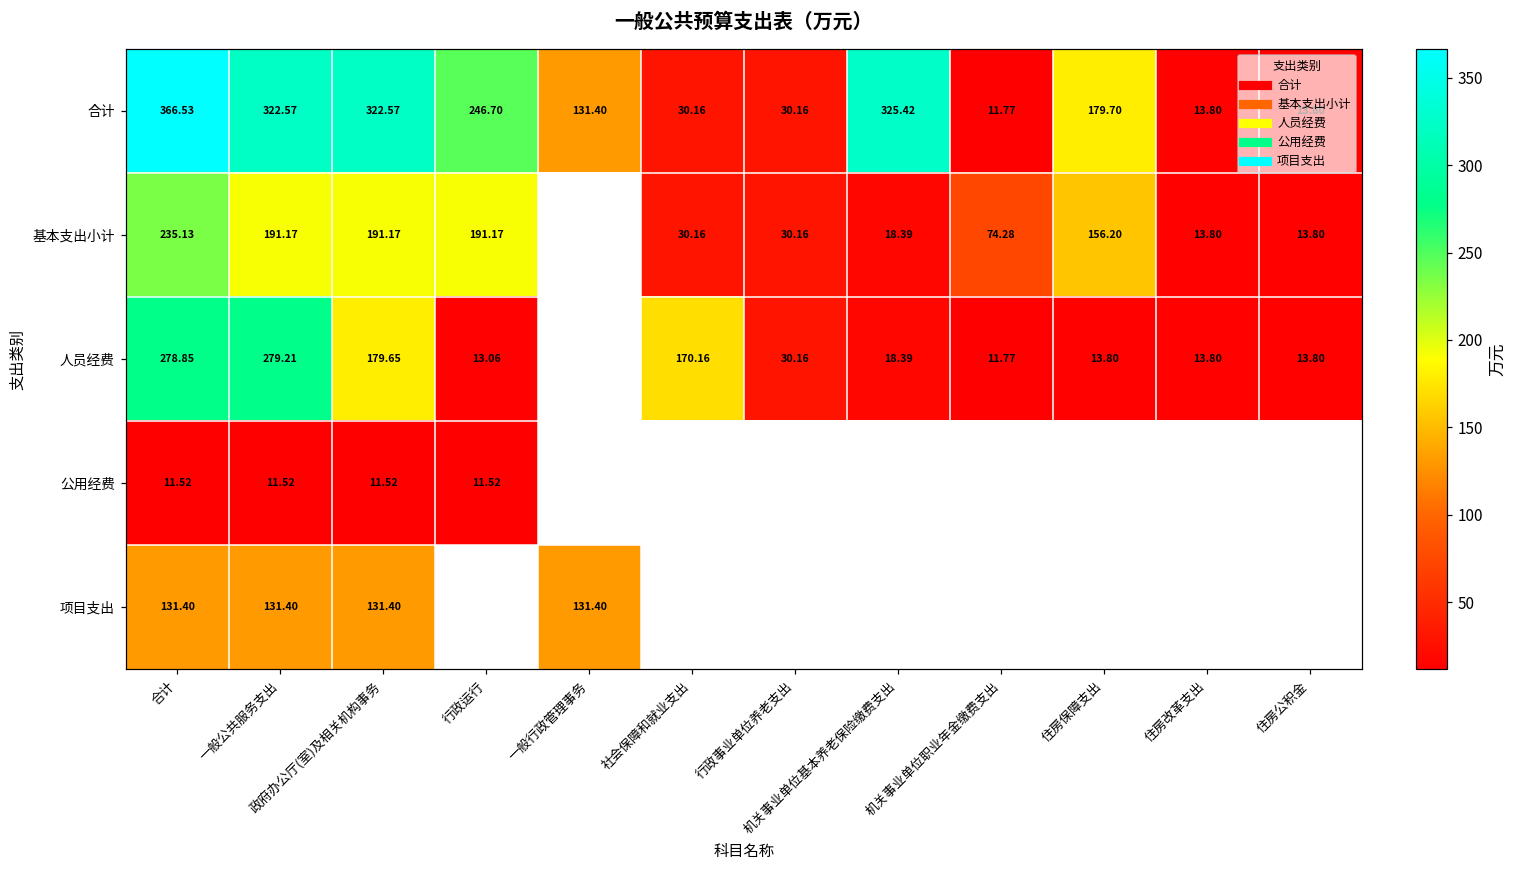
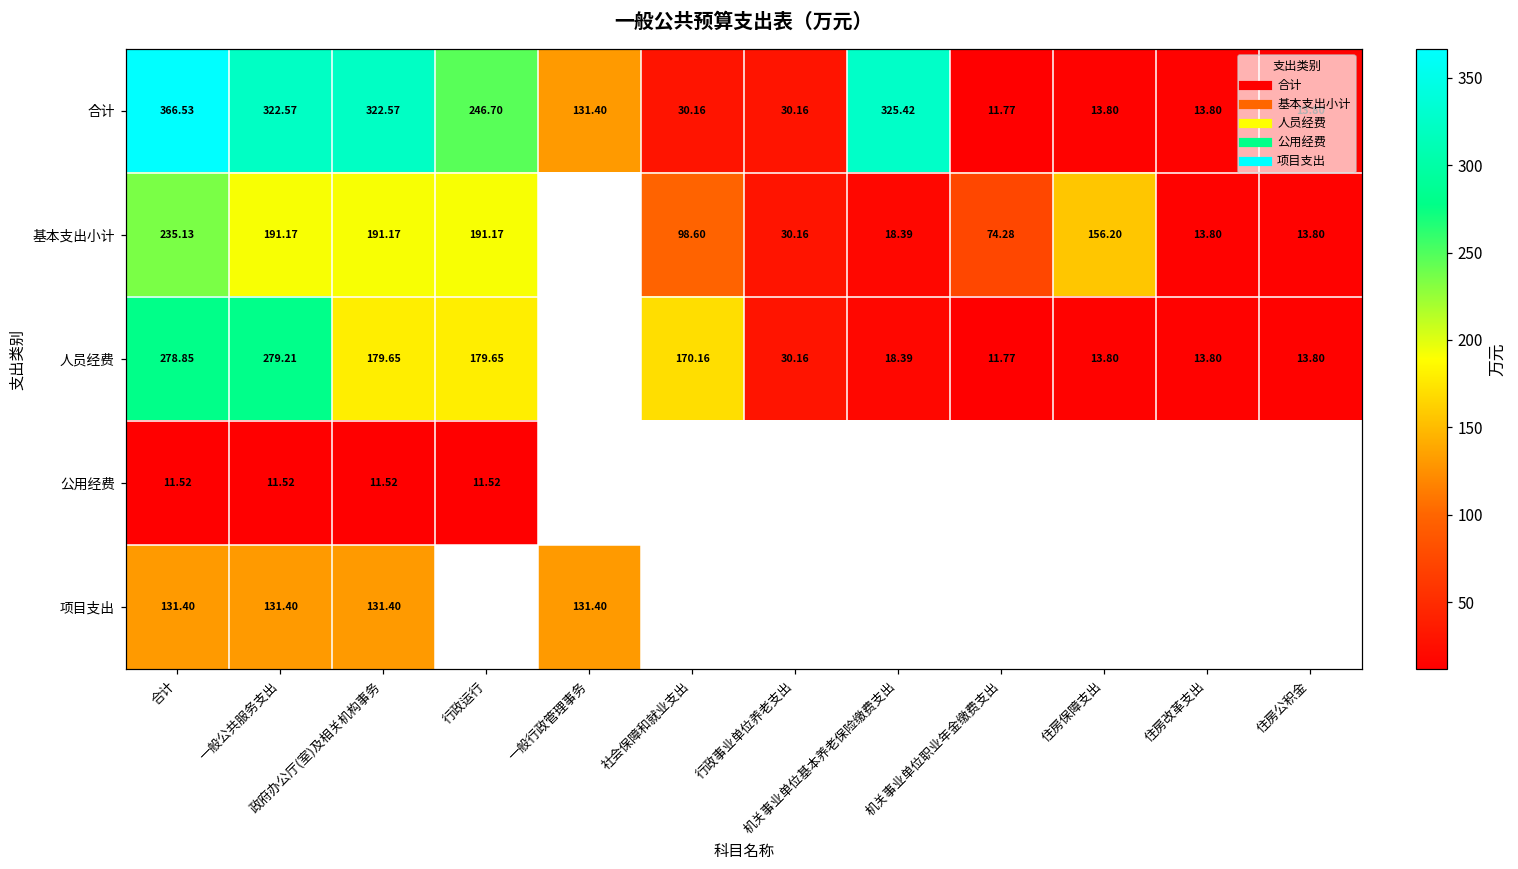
合计, 住房保障支出: 179.70 -> 13.80
基本支出小计, 社会保障和就业支出: 30.16 -> 98.60
人员经费, 行政运行: 13.06 -> 179.65
